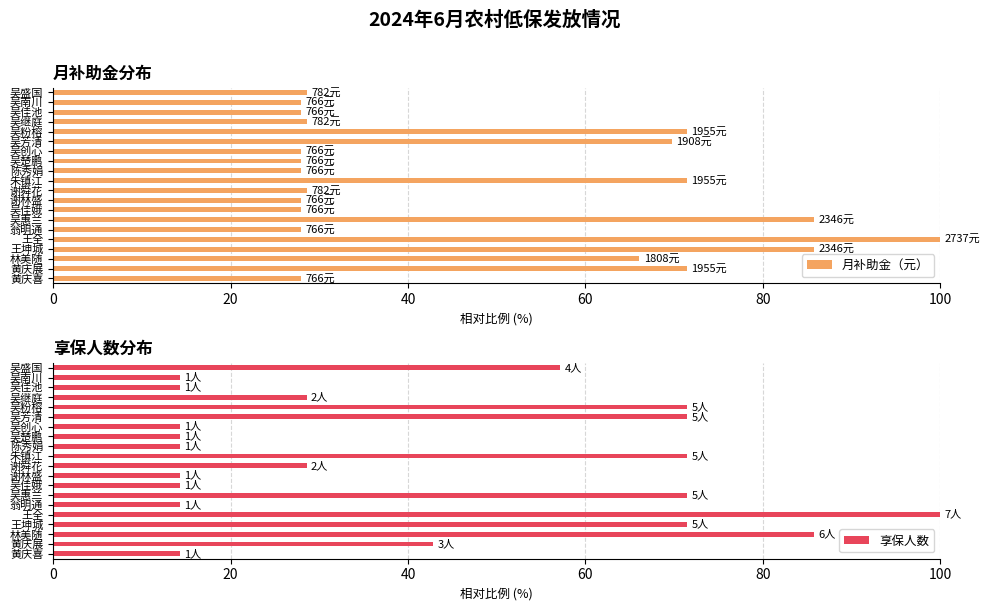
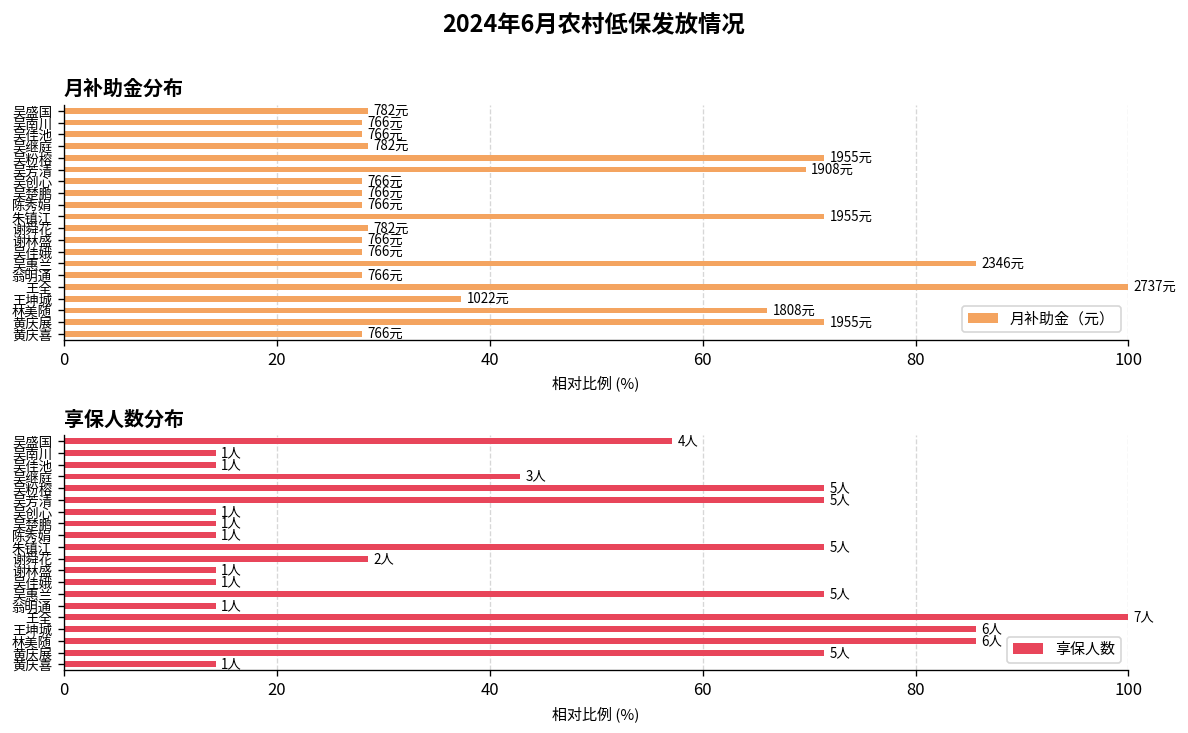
月补助金分布, 王坤城: 2346元 -> 1022元
享保人数分布, 吴继庭: 2人 -> 3人
享保人数分布, 王坤城: 5人 -> 6人
享保人数分布, 黄庆展: 3人 -> 5人
